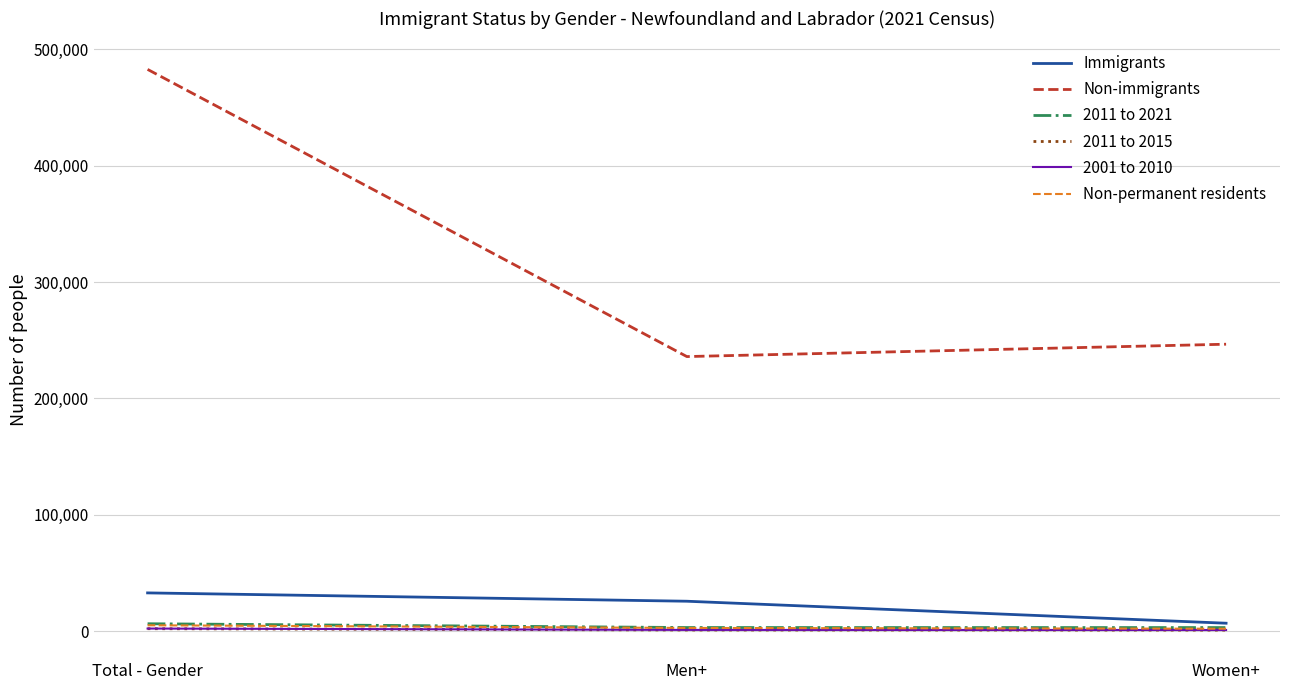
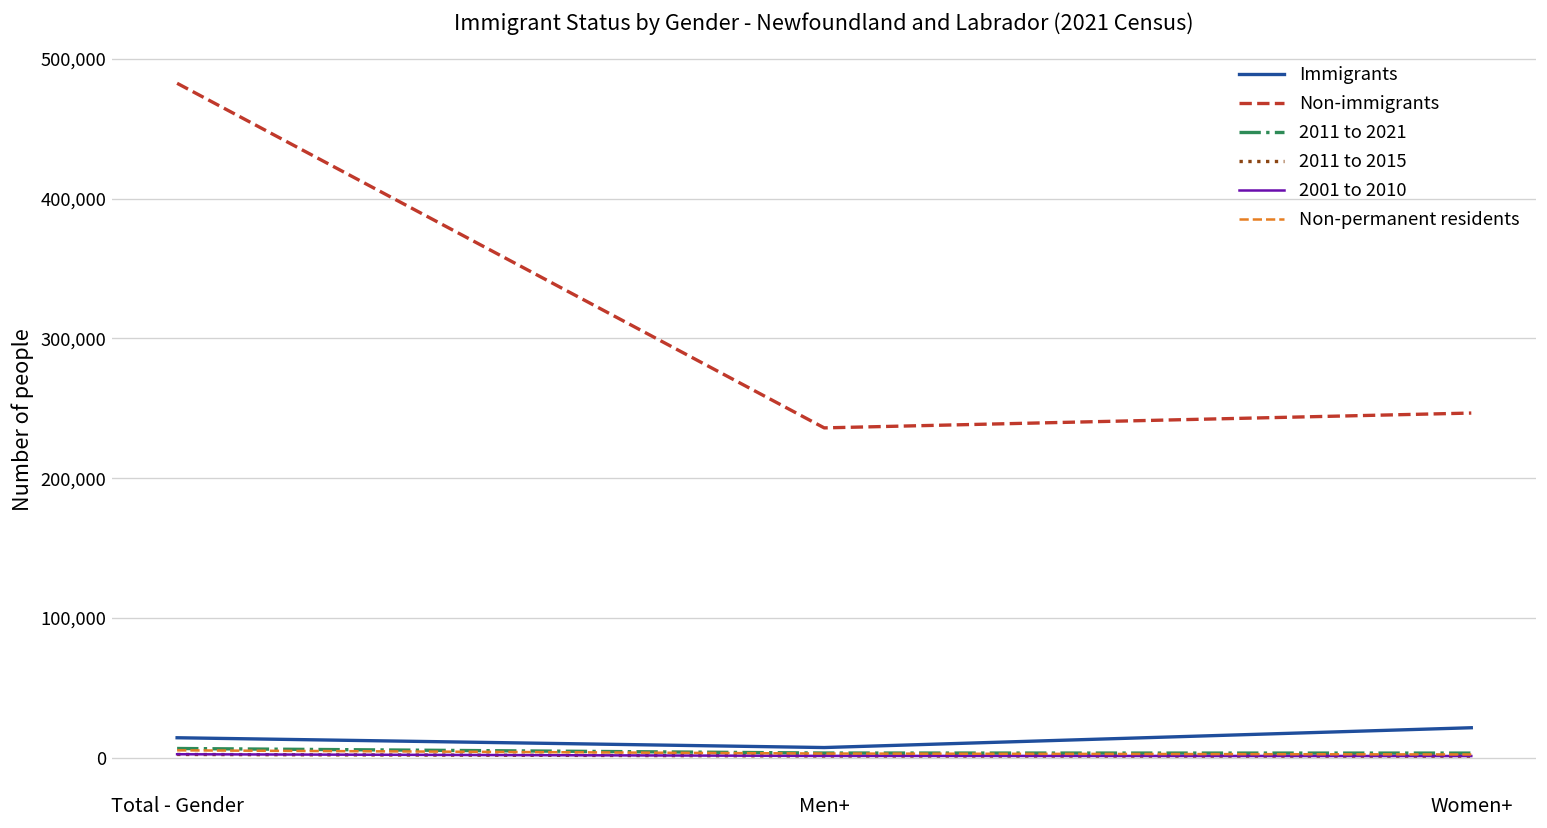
Immigrants, Total - Gender: 33,000 -> 14,000
Immigrants, Men+: 26,000 -> 7,000
Immigrants, Women+: 7,000 -> 21,000
